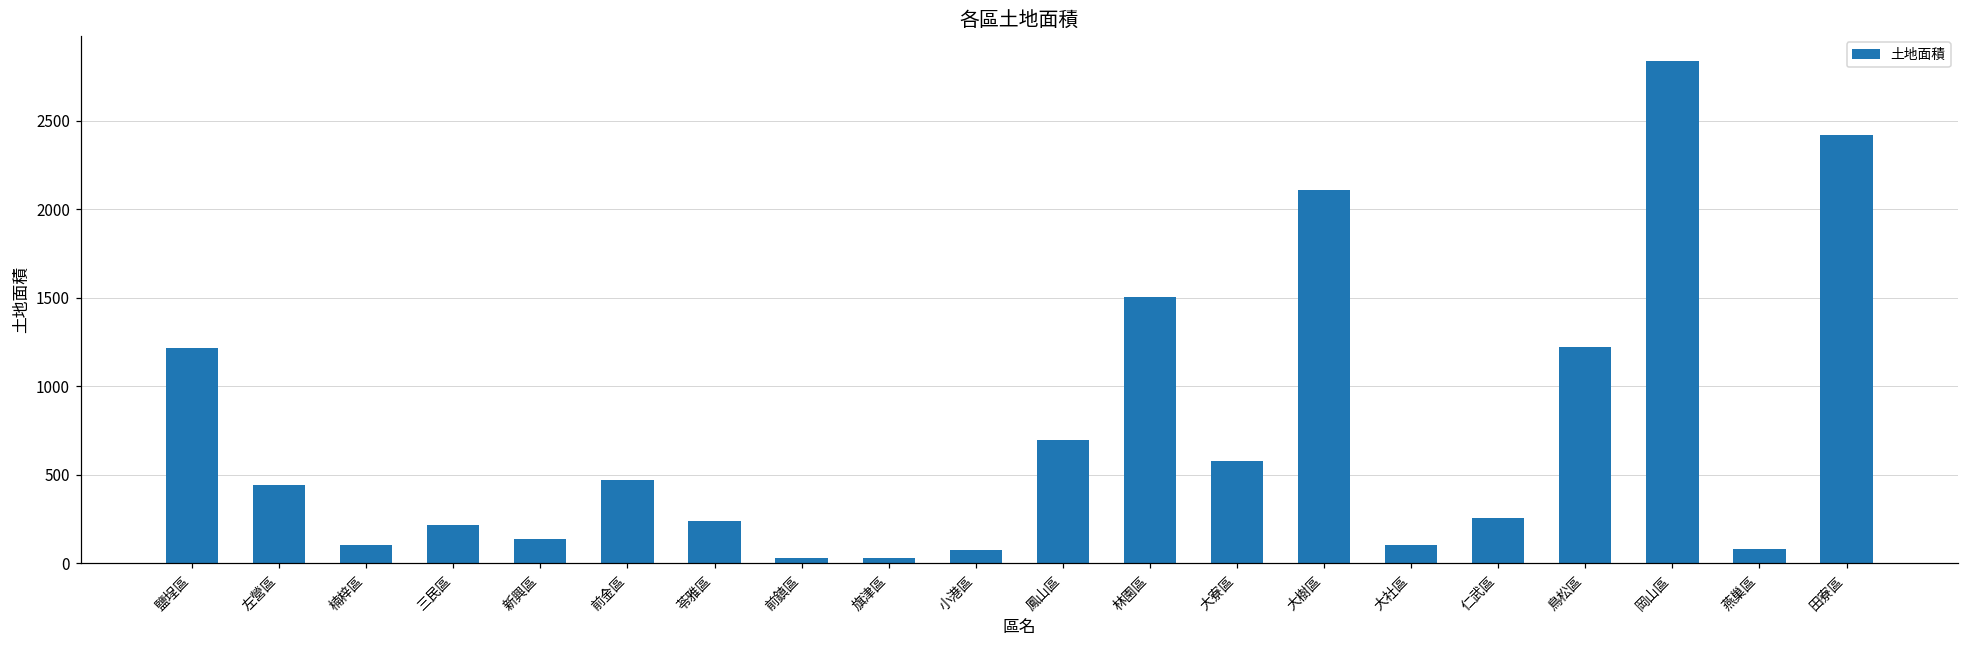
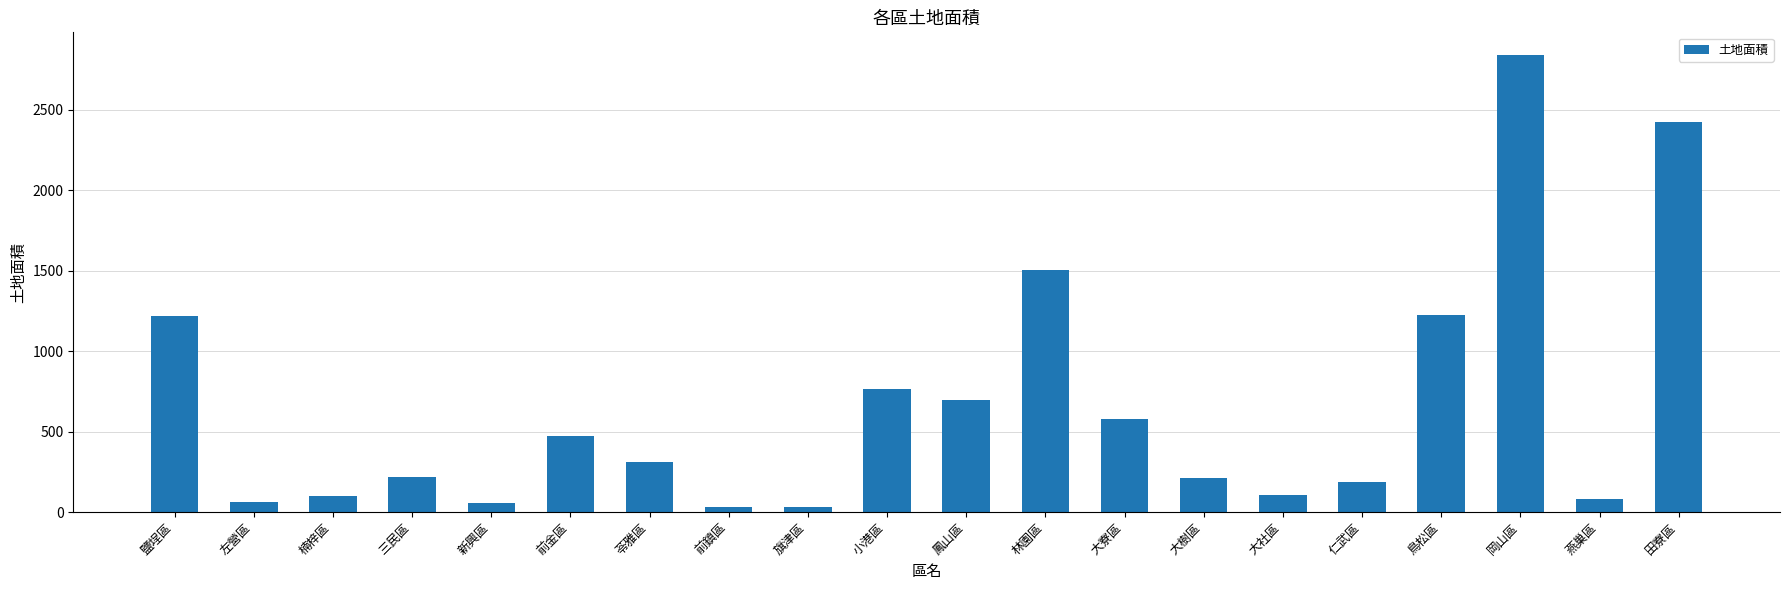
左營區: 440 -> 60
新興區: 130 -> 60
苓雅區: 240 -> 310
小港區: 70 -> 770
大樹區: 2110 -> 210
仁武區: 250 -> 180
